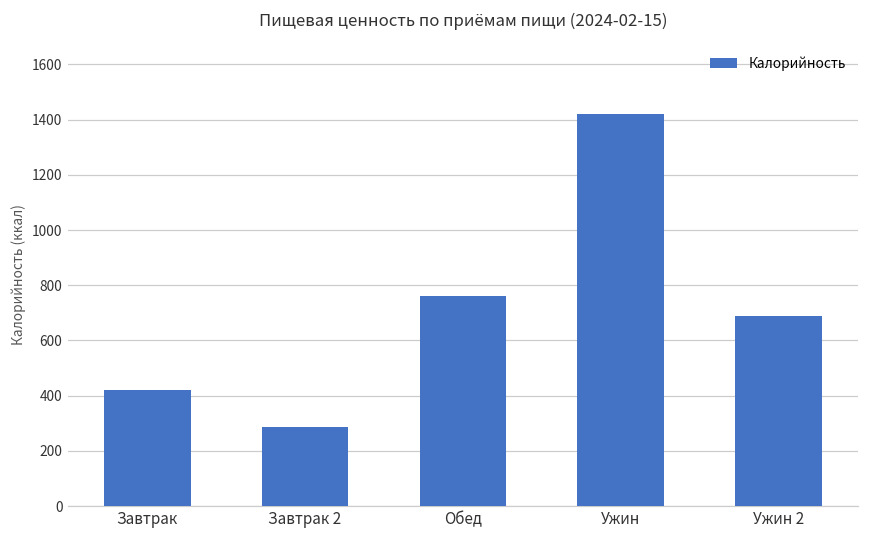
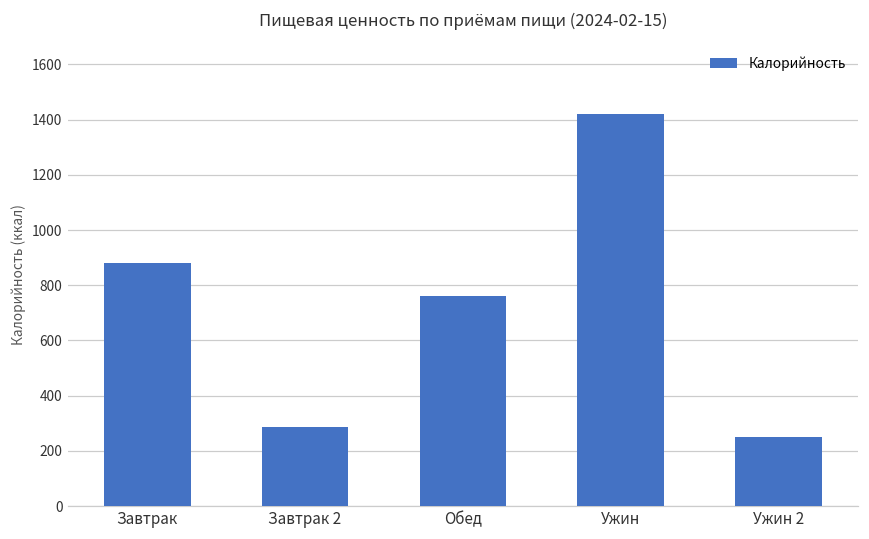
Завтрак: 420 -> 880
Ужин 2: 690 -> 250
